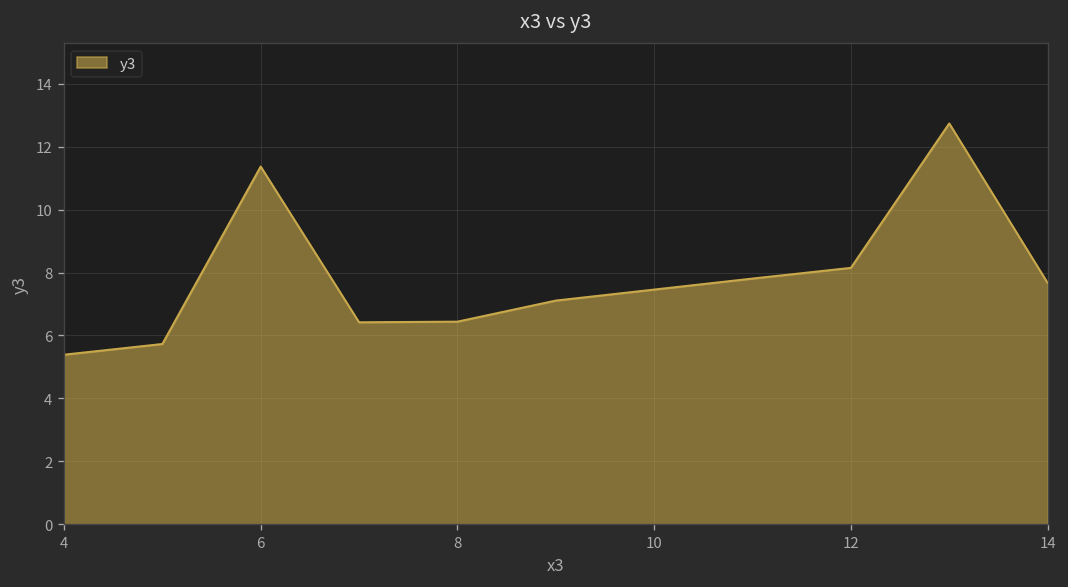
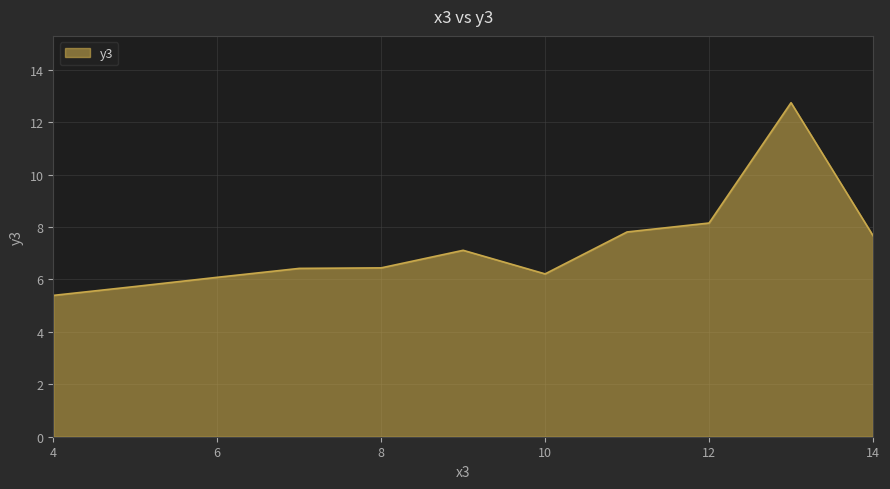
6: 11.4 -> 6.1
10: 7.5 -> 6.2
